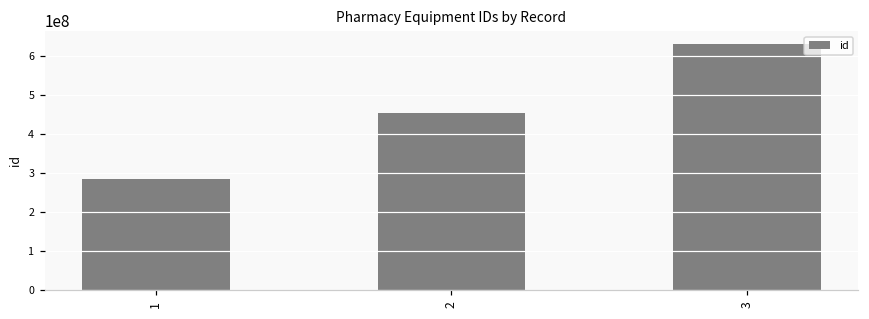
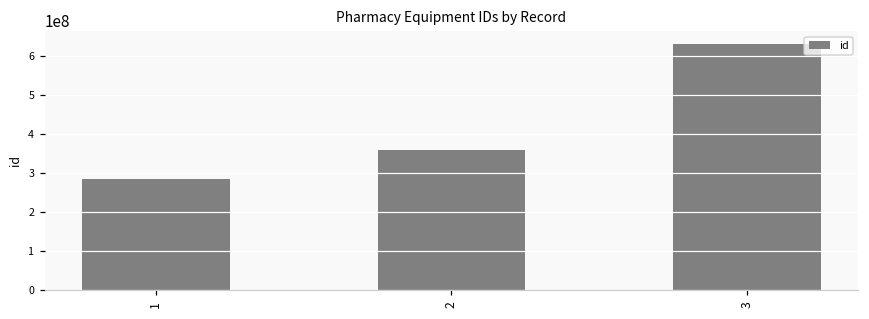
2: 450000000 -> 360000000
